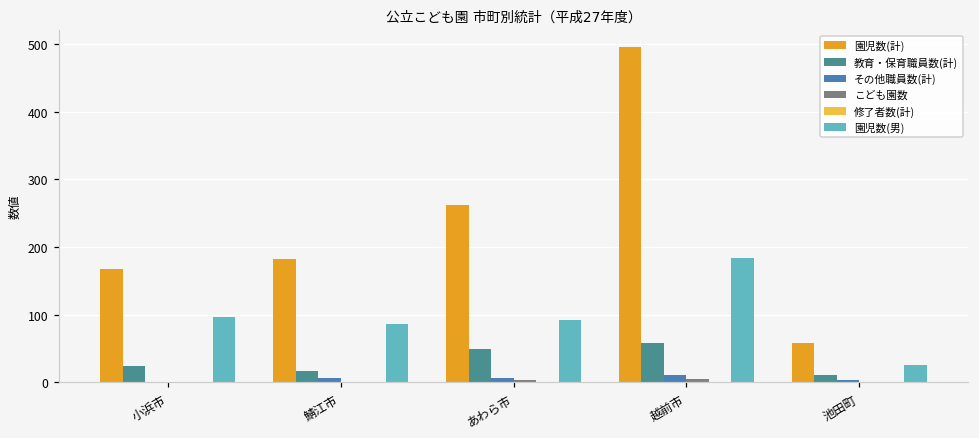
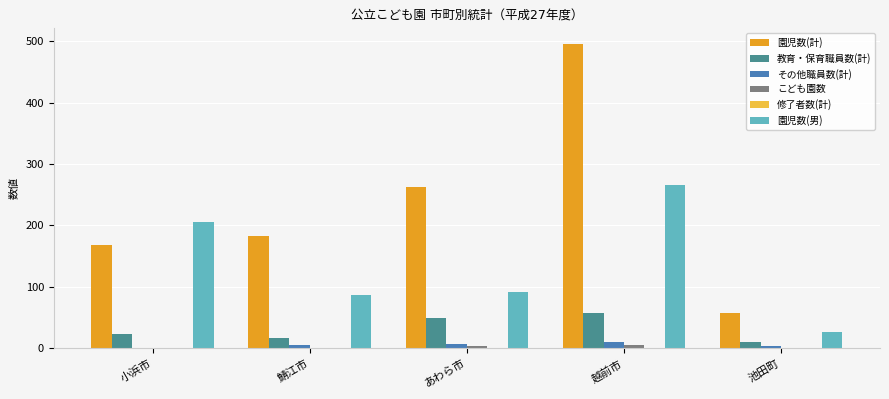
園児数(男), 小浜市: 100 -> 210
園児数(男), 越前市: 180 -> 270
